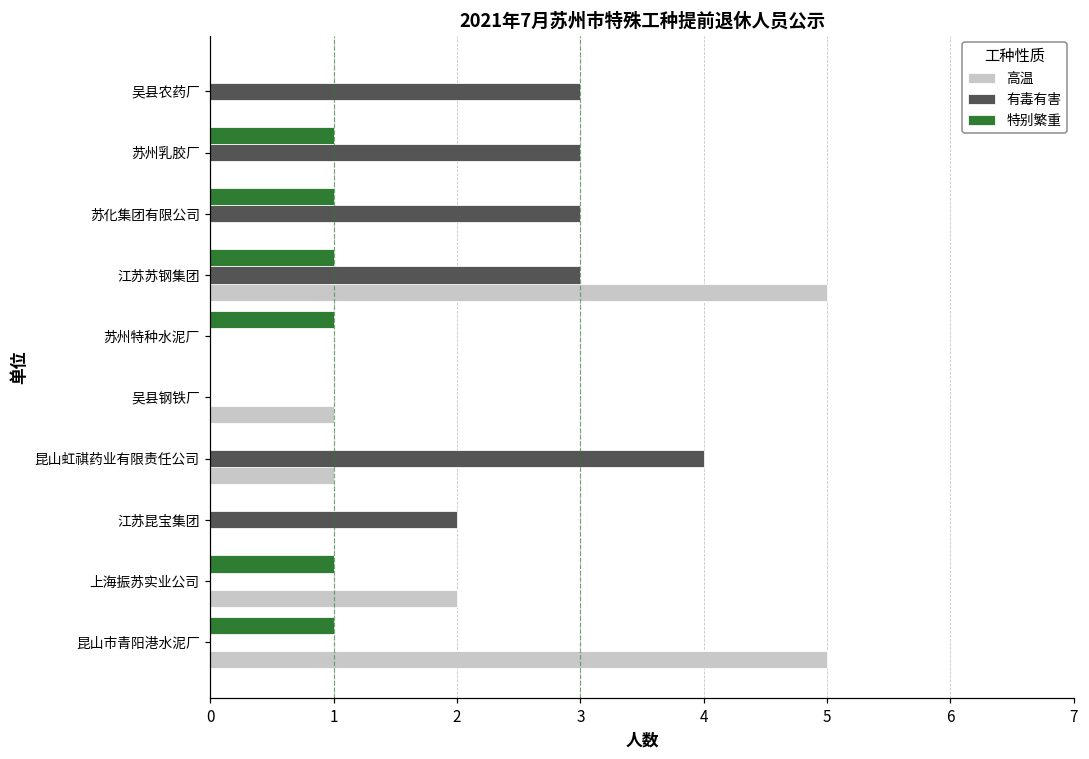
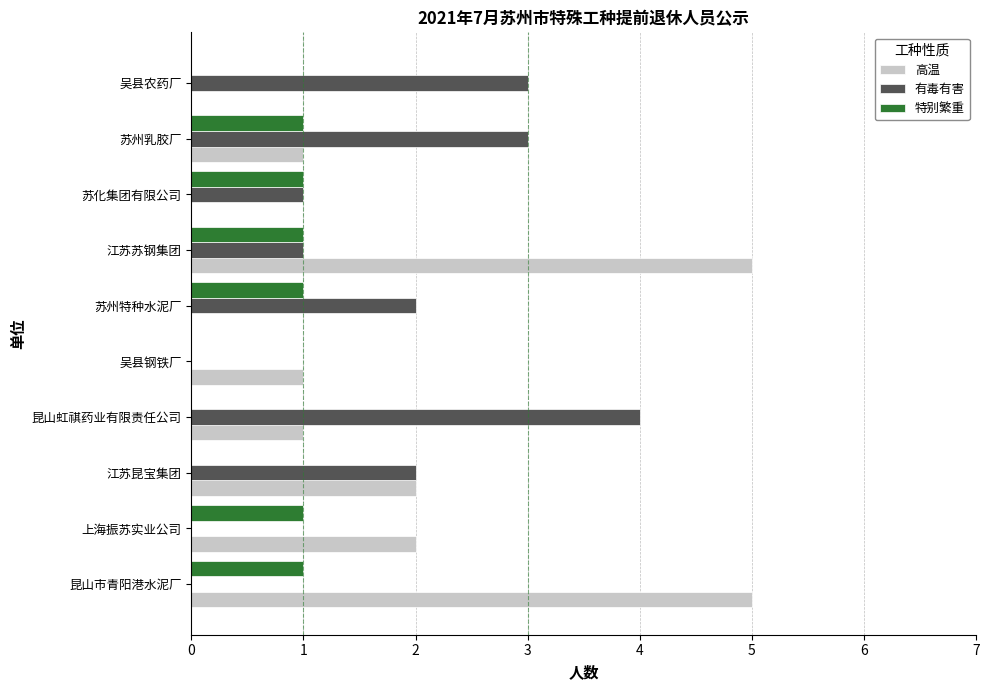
高温, 苏州乳胶厂: 0 -> 1
有毒有害, 苏化集团有限公司: 3 -> 1
有毒有害, 江苏苏钢集团: 3 -> 1
有毒有害, 苏州特种水泥厂: 0 -> 2
高温, 江苏昆宝集团: 0 -> 2
